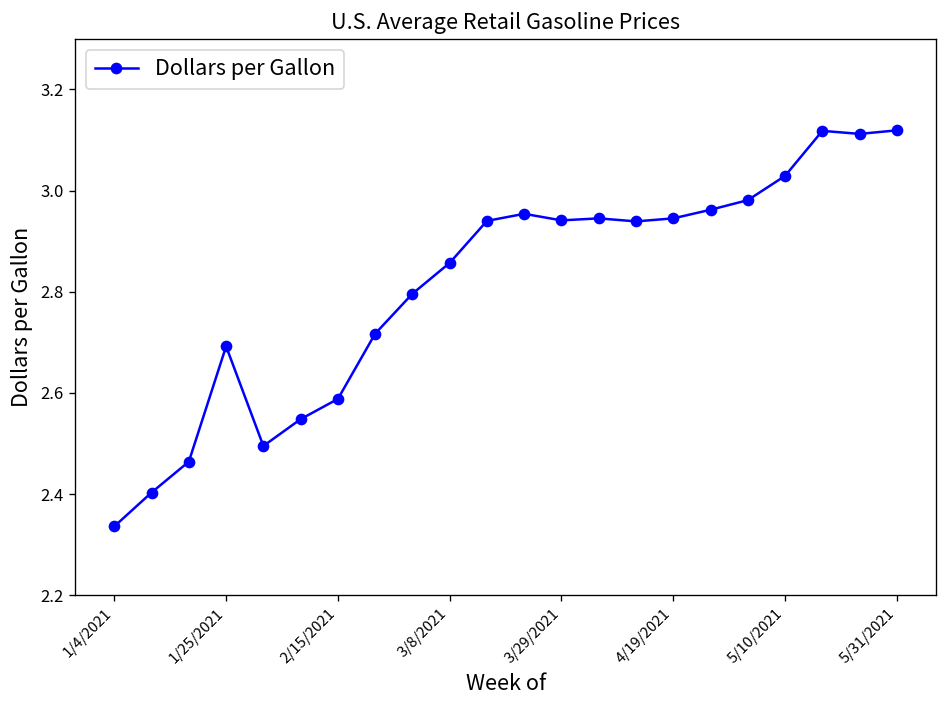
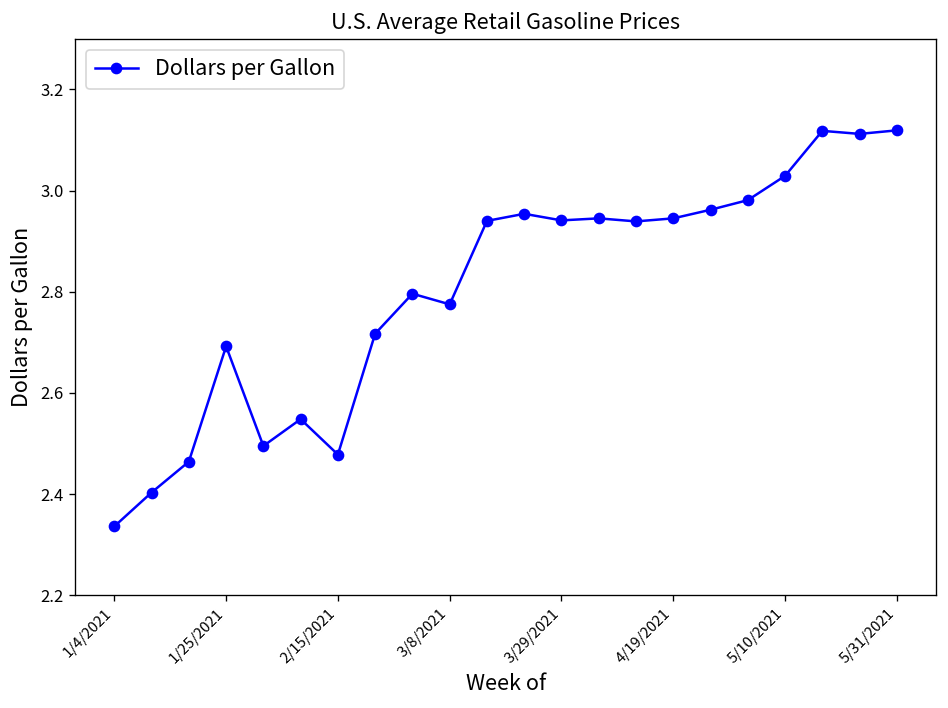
2/15/2021: 2.59 -> 2.48
3/8/2021: 2.86 -> 2.78
